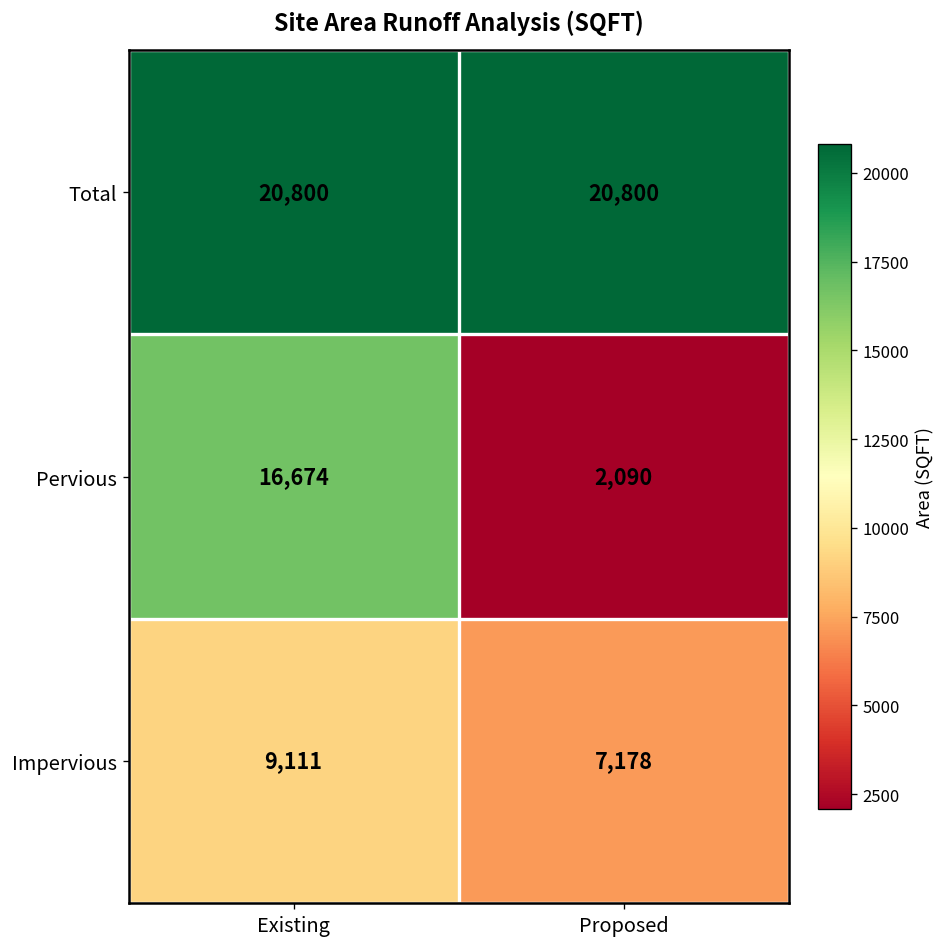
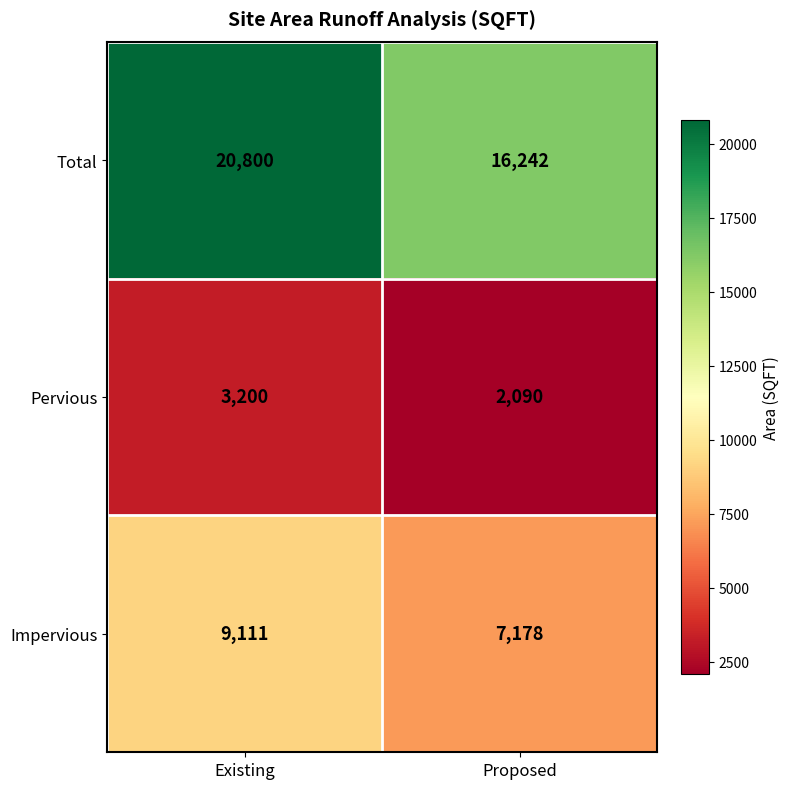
Total, Proposed: 20,800 -> 16,242
Pervious, Existing: 16,674 -> 3,200
